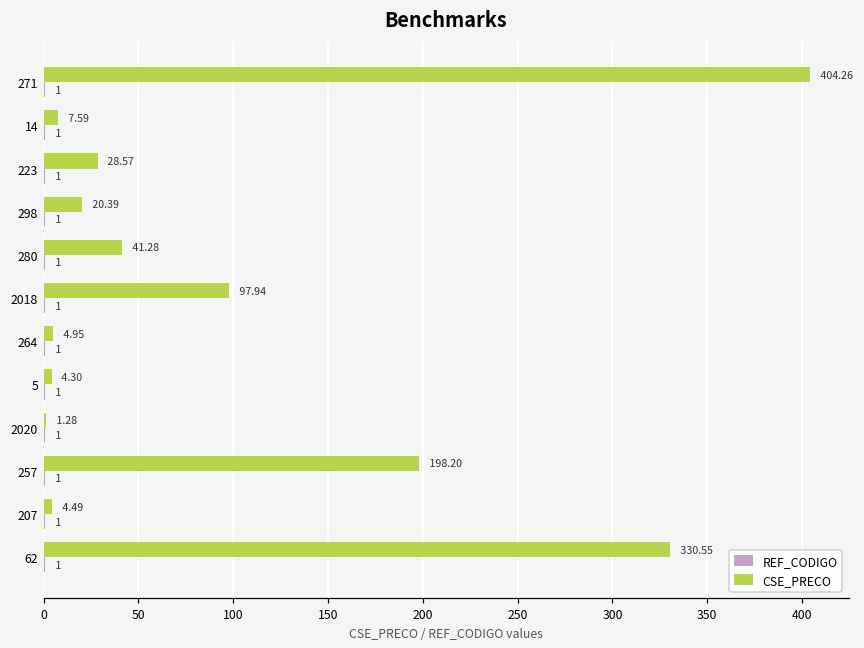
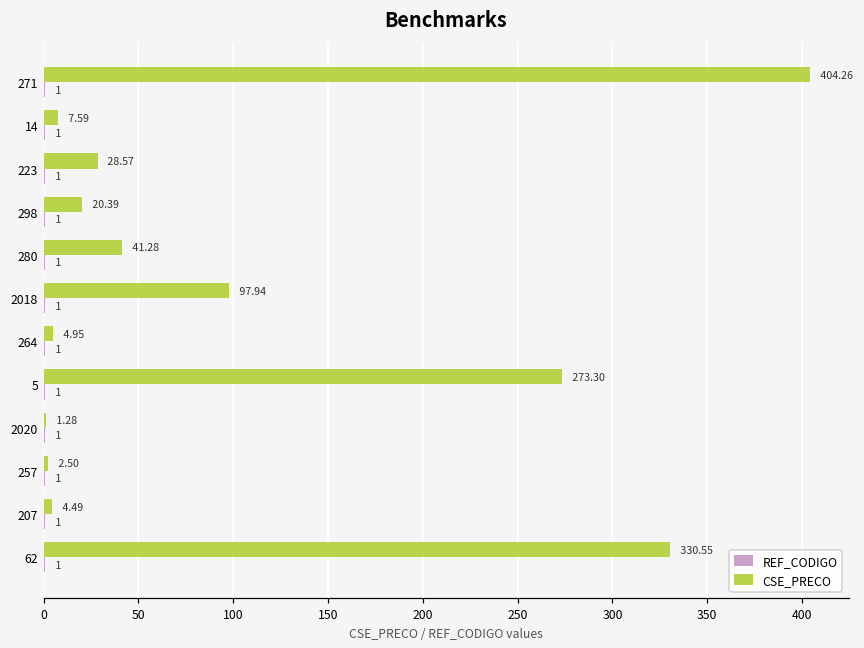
CSE_PRECO, 5: 4.30 -> 273.30
CSE_PRECO, 257: 198.20 -> 2.50
